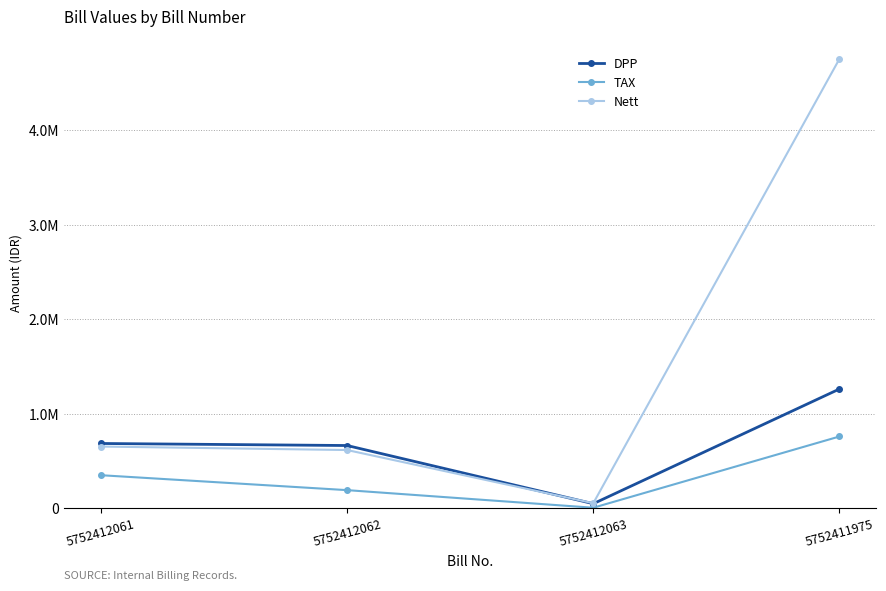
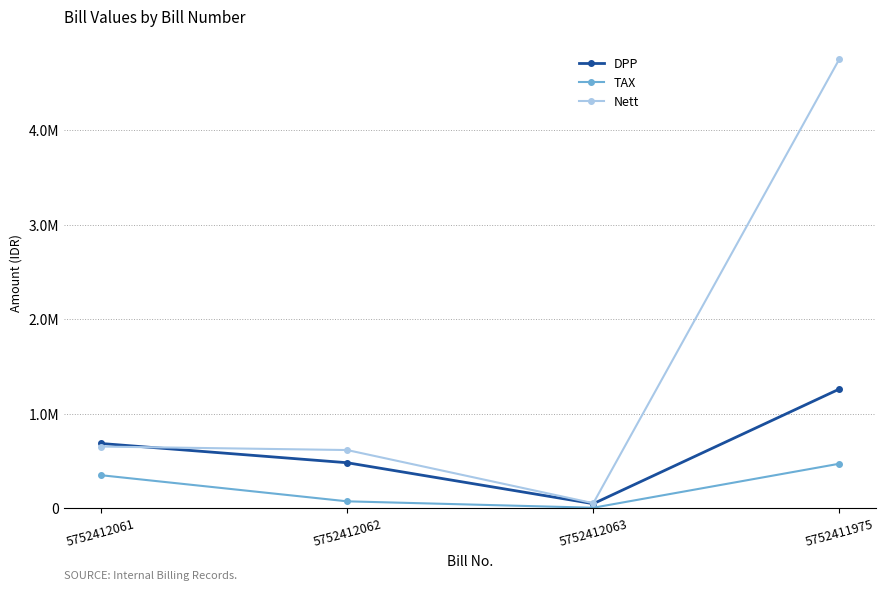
DPP, 5752412062: 700000 -> 500000
TAX, 5752412062: 200000 -> 100000
TAX, 5752411975: 800000 -> 500000
